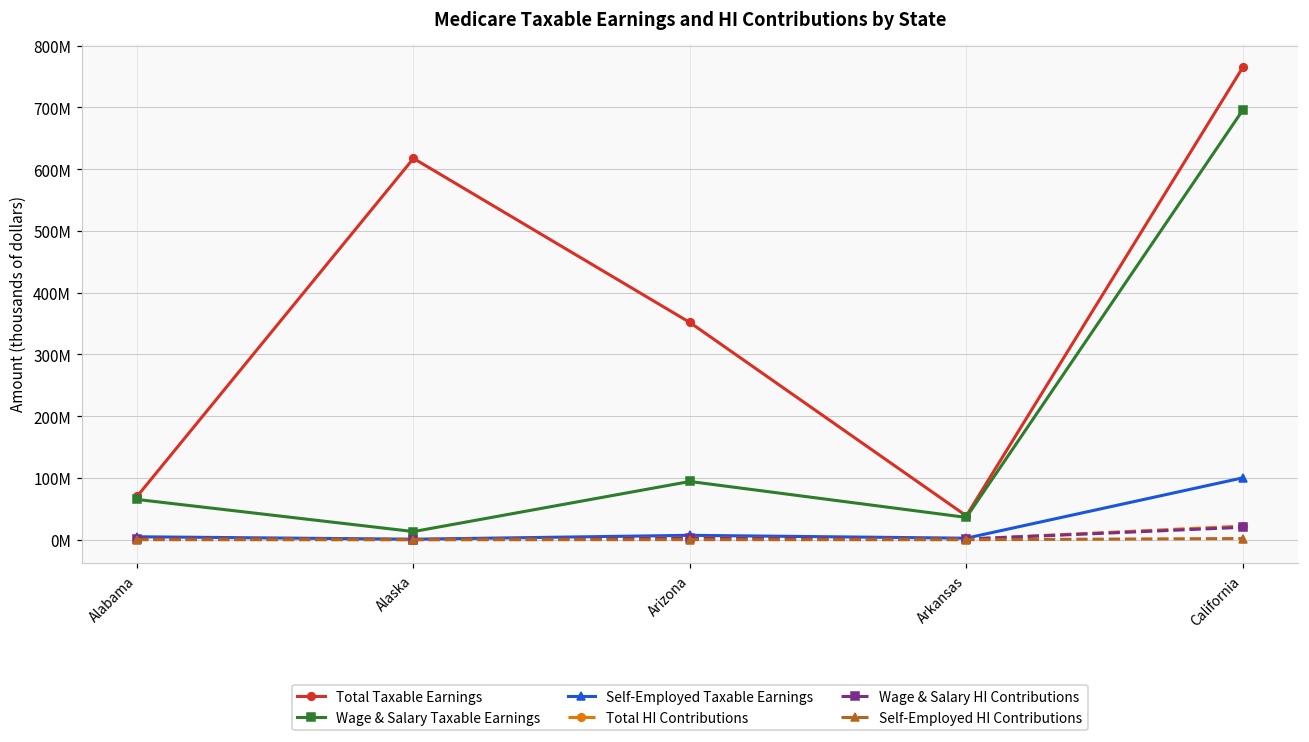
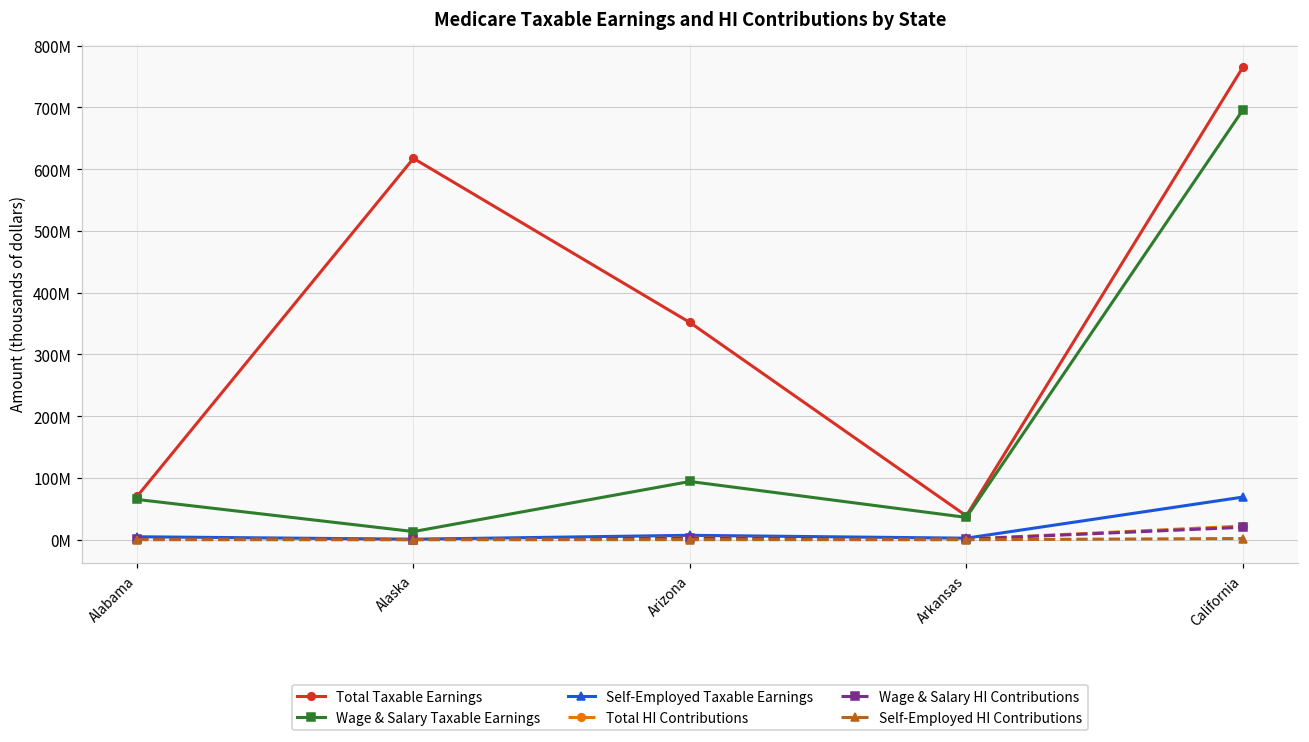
Self-Employed Taxable Earnings, California: 100000000 -> 70000000
